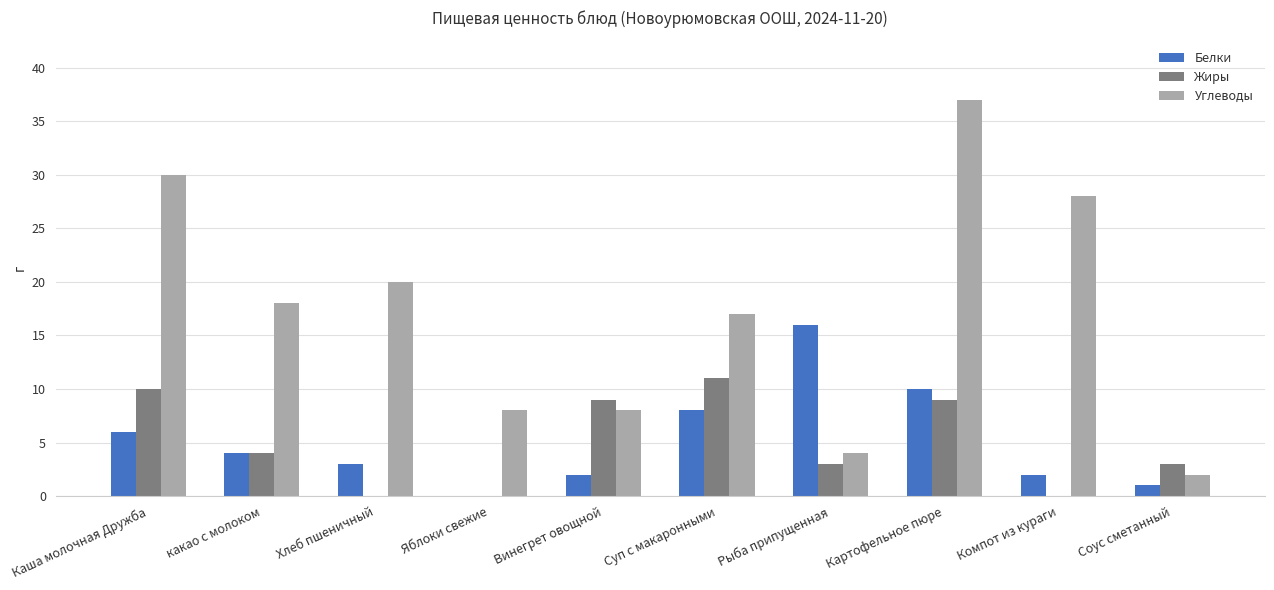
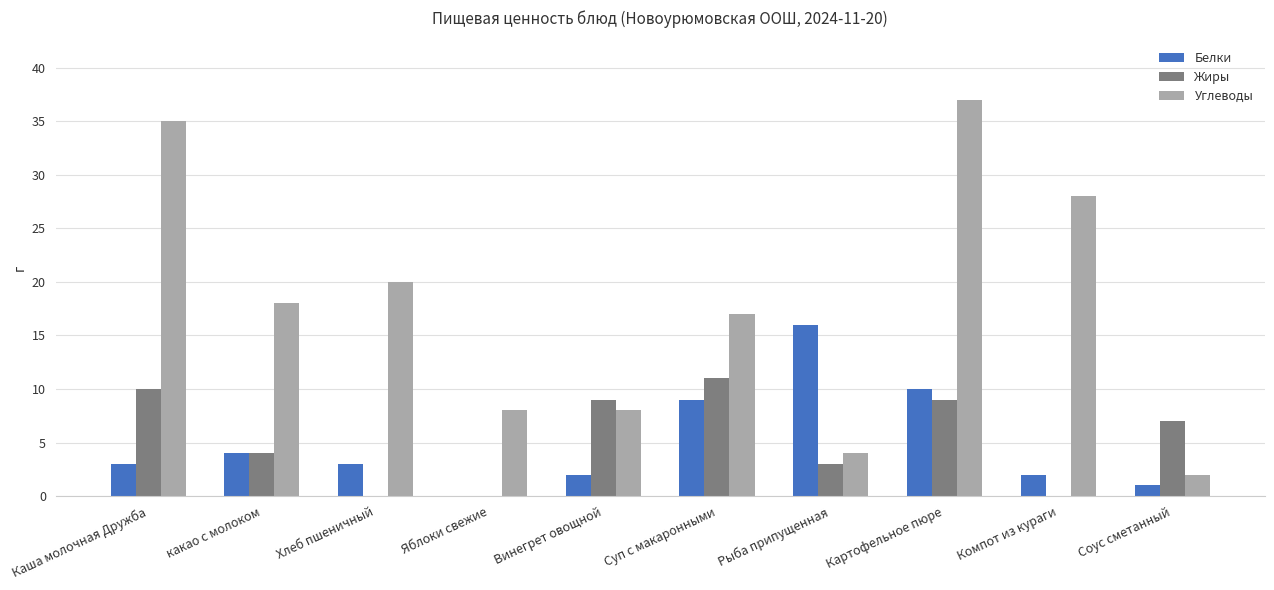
Белки, Каша молочная Дружба: 6 -> 3
Углеводы, Каша молочная Дружба: 30 -> 35
Белки, Суп с макаронными: 8 -> 9
Жиры, Соус сметанный: 3 -> 7
